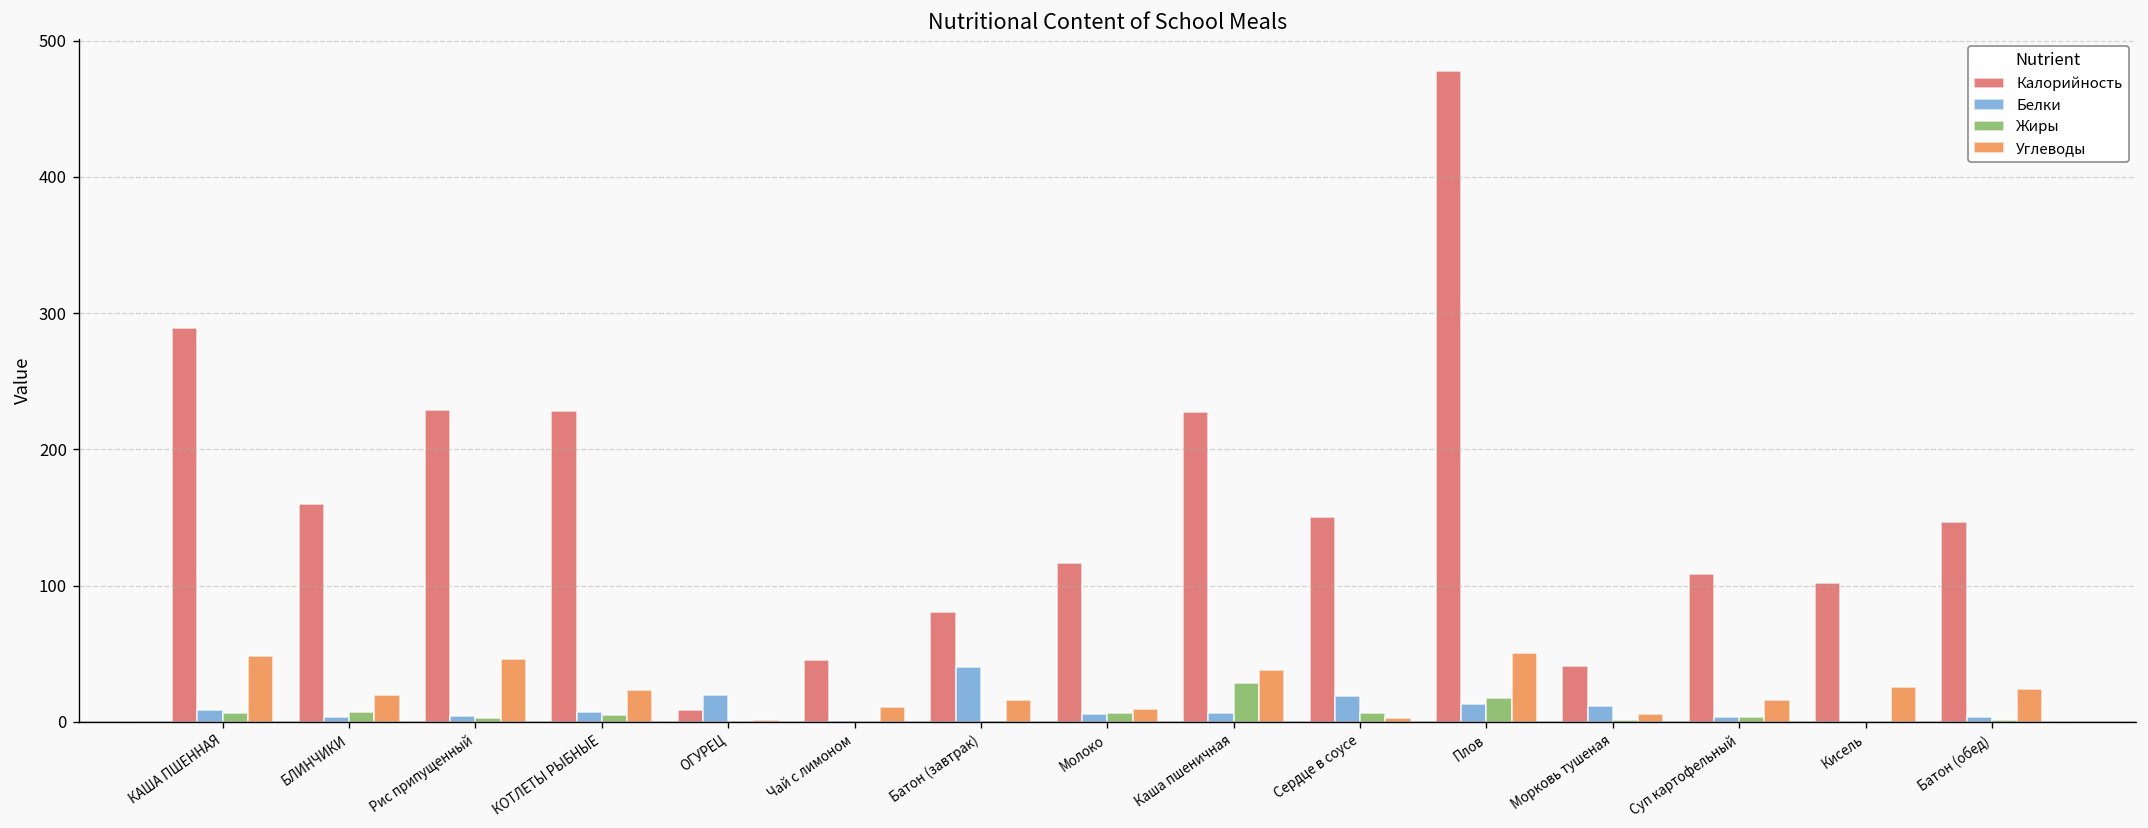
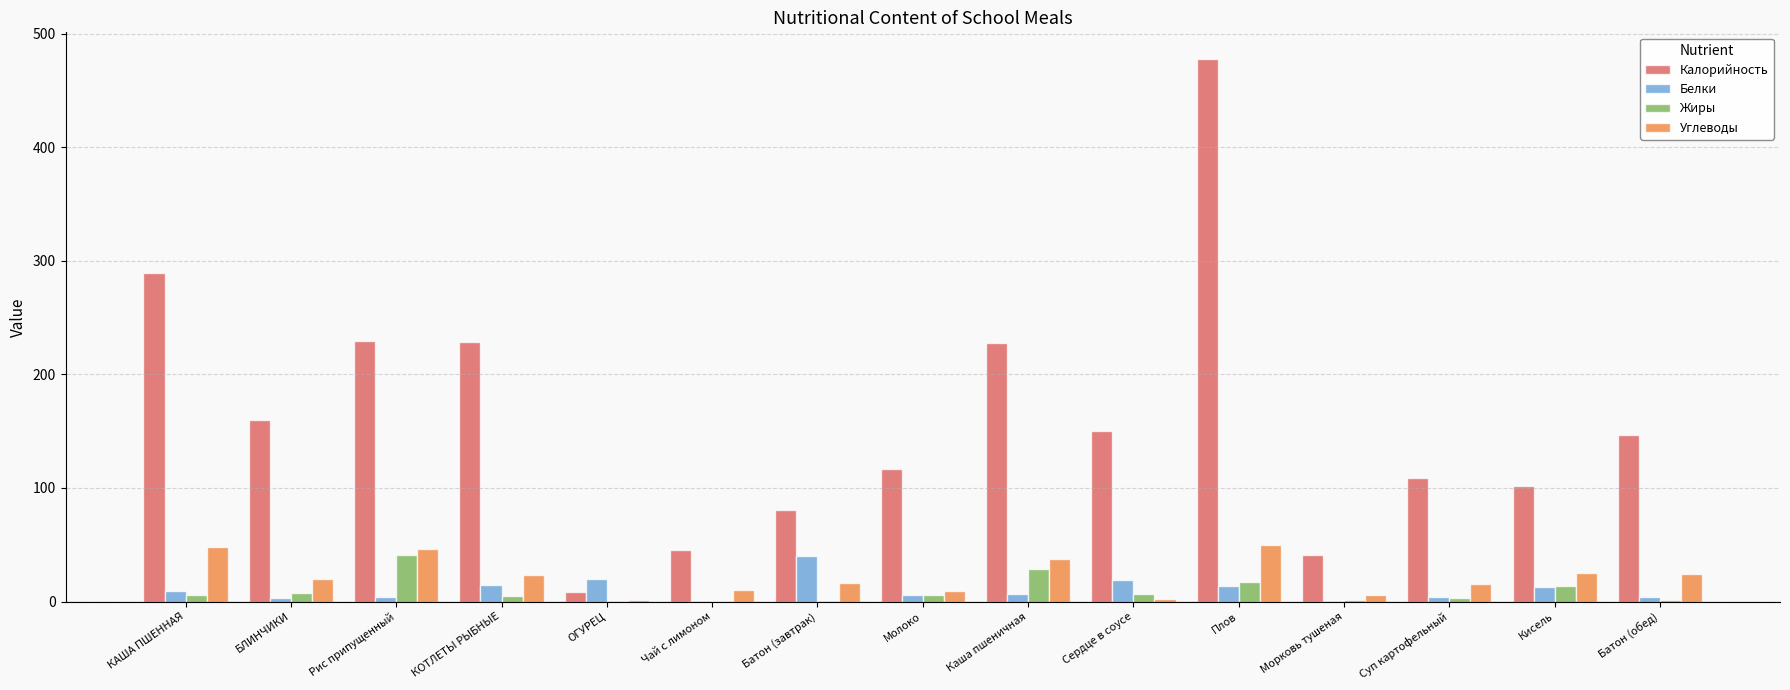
Жиры, Рис припущенный: 3 -> 41
Белки, КОТЛЕТЫ РЫБНЫЕ: 7 -> 15
Белки, Морковь тушеная: 11 -> 1
Белки, Кисель: 0 -> 13
Жиры, Кисель: 0 -> 14
